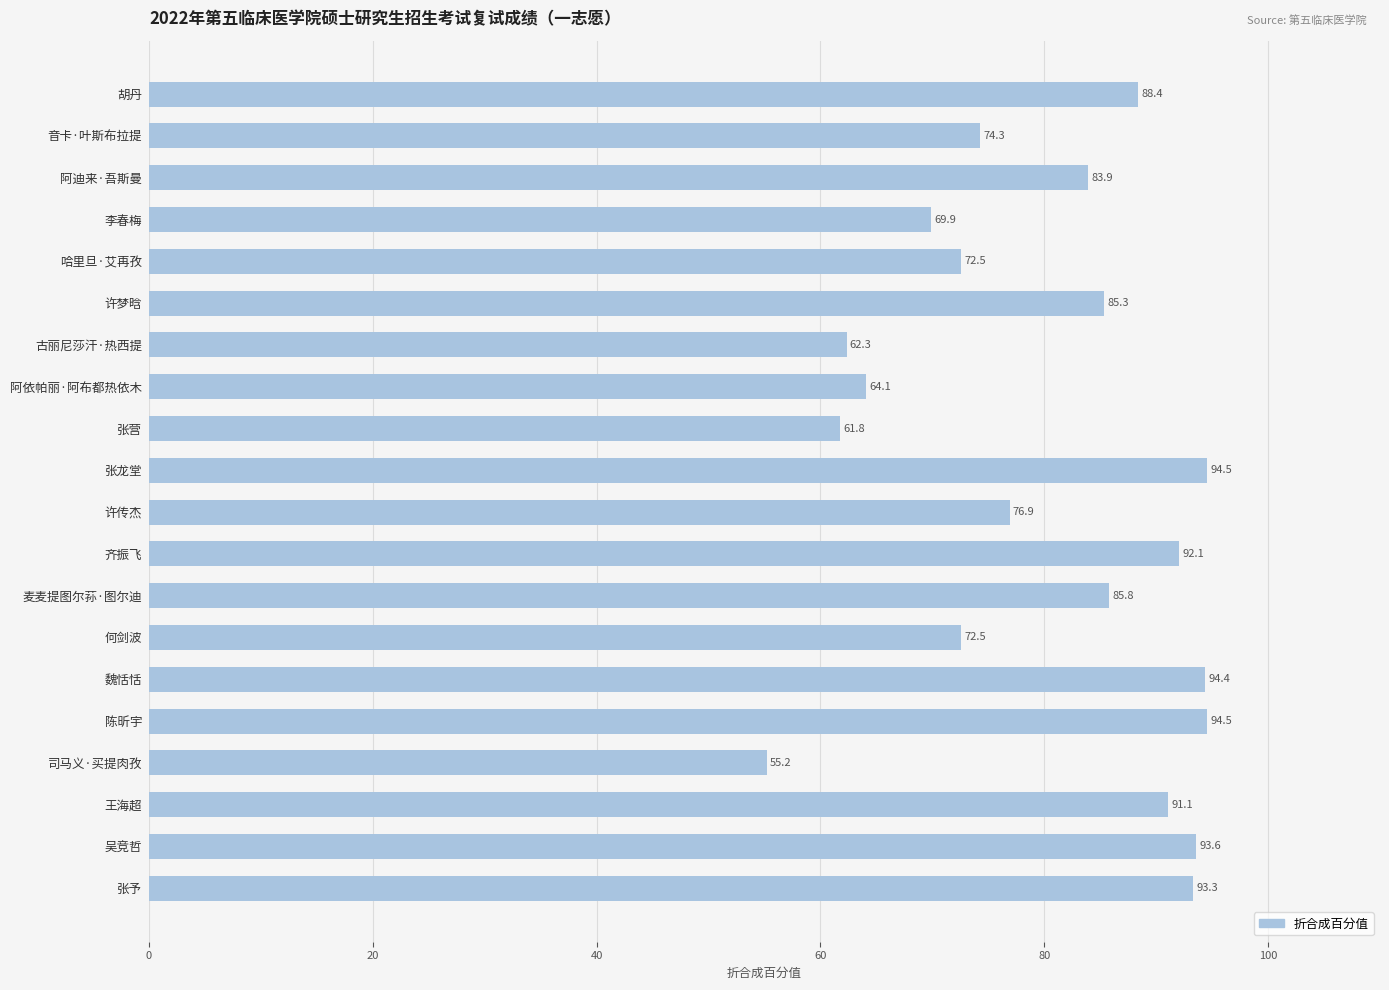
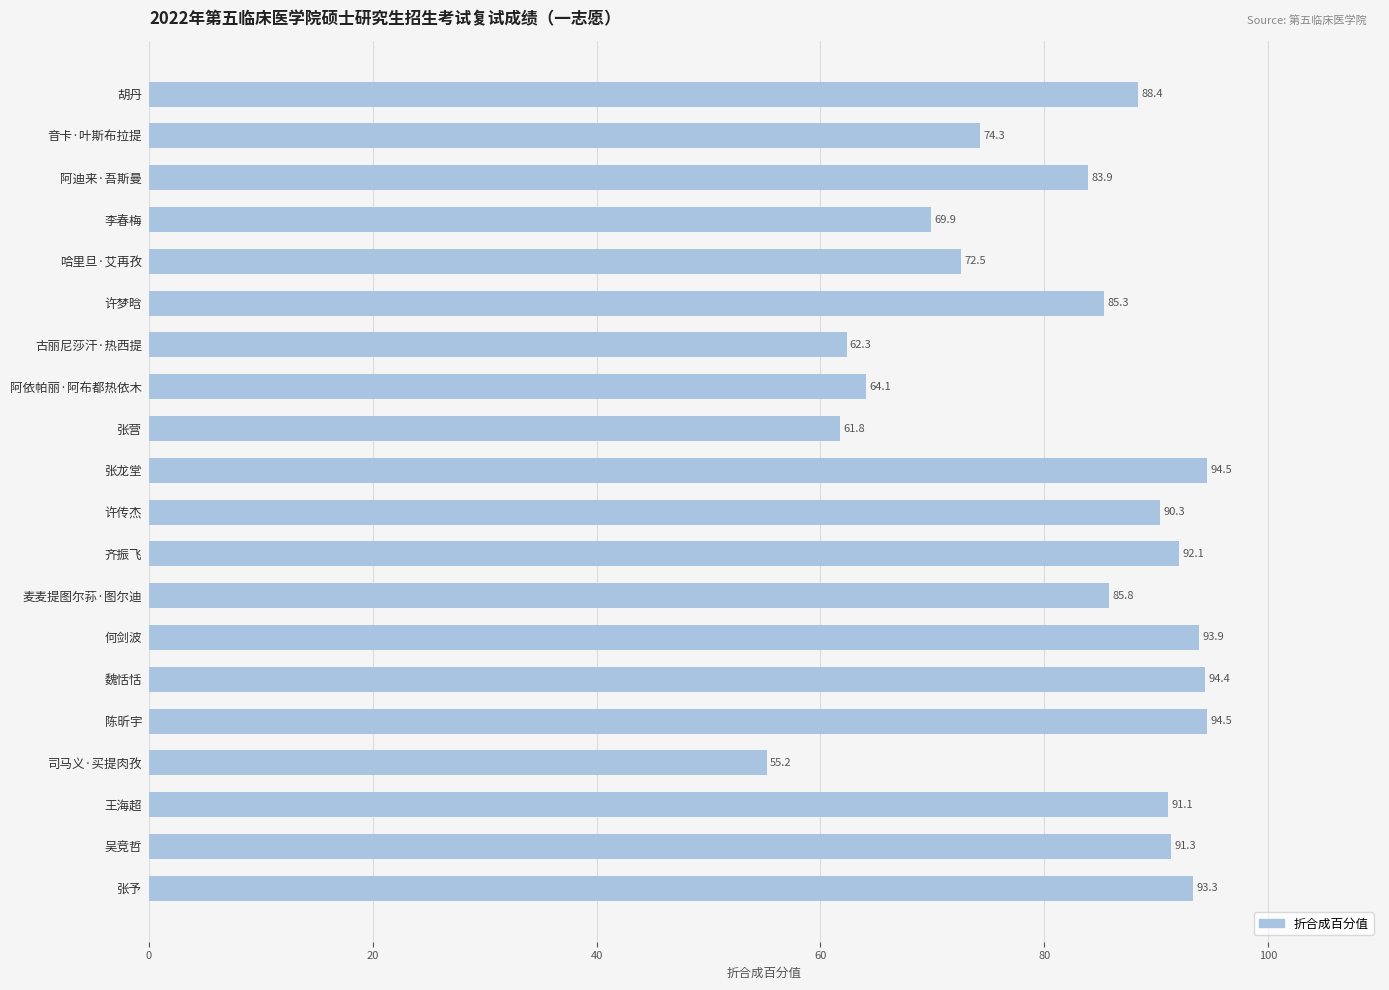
许传杰: 76.9 -> 90.3
何剑波: 72.5 -> 93.9
吴竞哲: 93.6 -> 91.3
